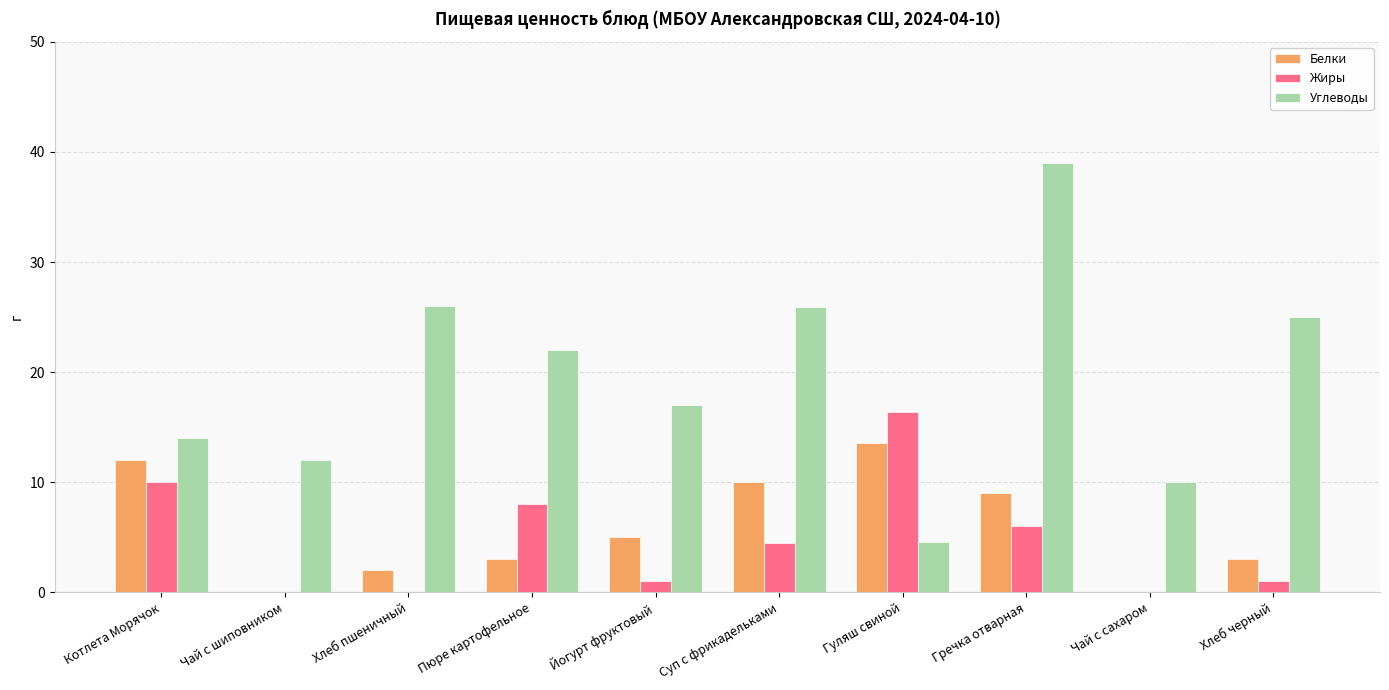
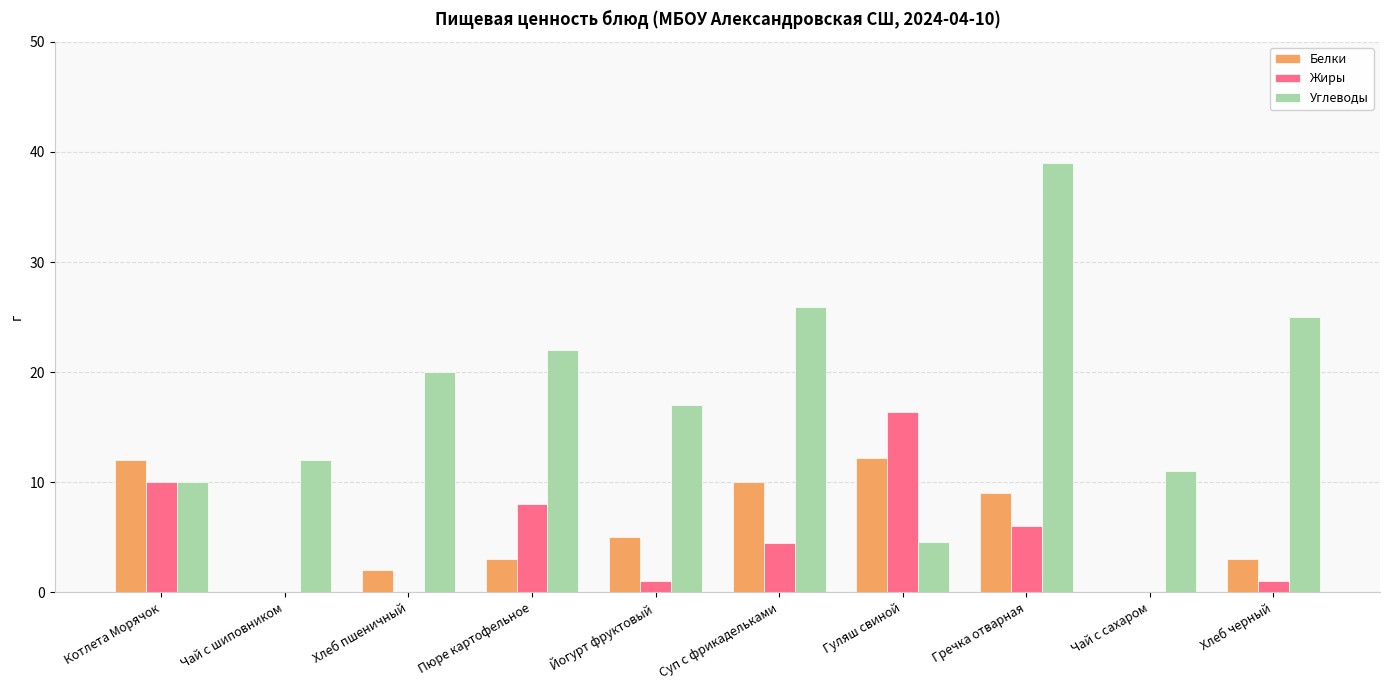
Углеводы, Котлета Морячок: 14 -> 10
Углеводы, Хлеб пшеничный: 26 -> 20
Белки, Гуляш свиной: 13.6 -> 12.2
Углеводы, Чай с сахаром: 10 -> 11
